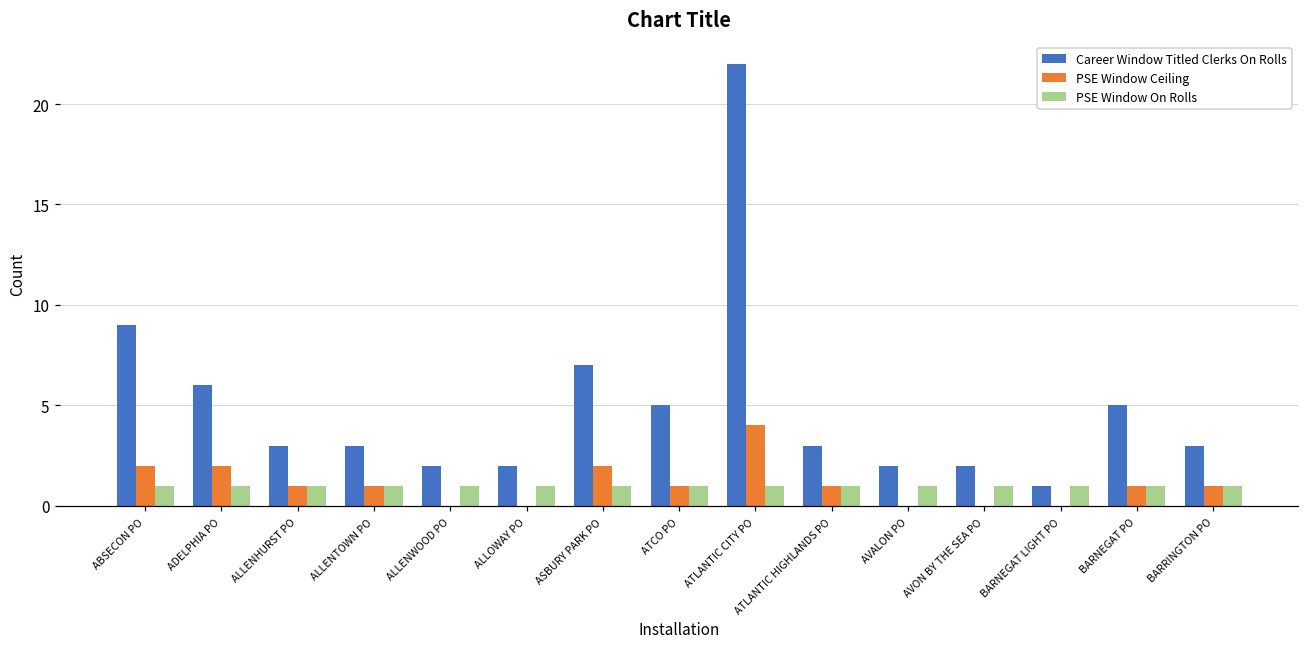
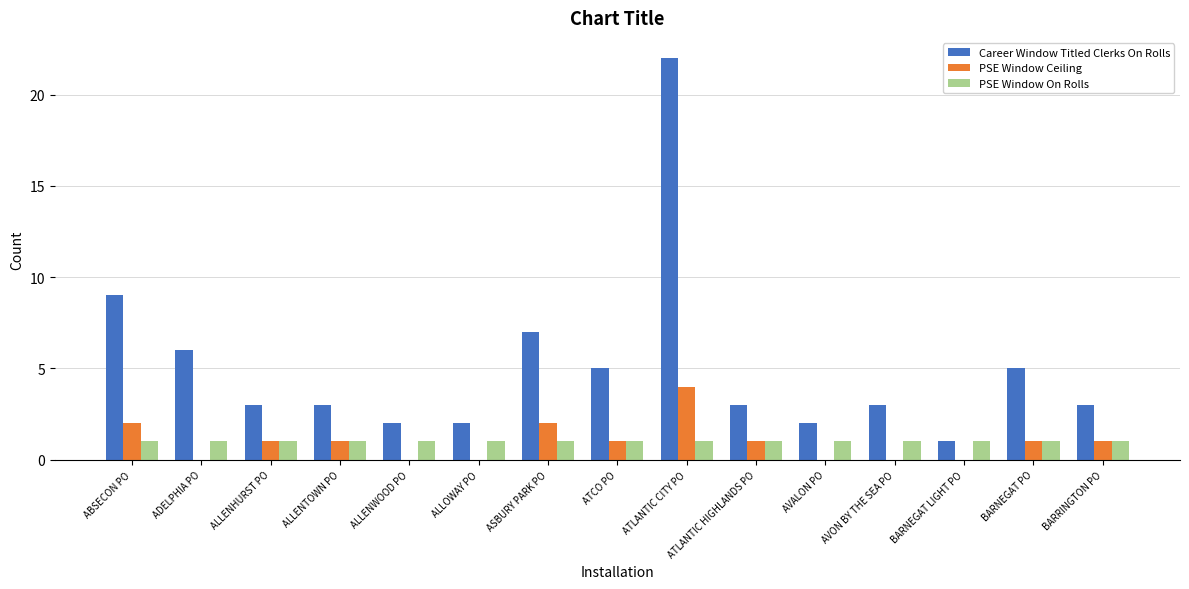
PSE Window Ceiling, ADELPHIA PO: 2 -> 0
Career Window Titled Clerks On Rolls, AVON BY THE SEA PO: 2 -> 3
